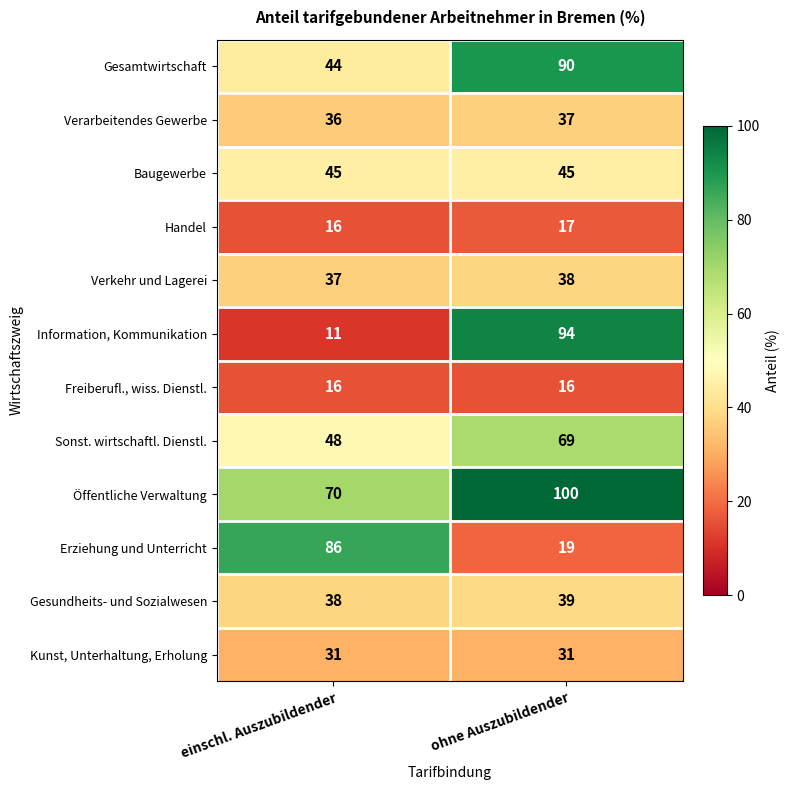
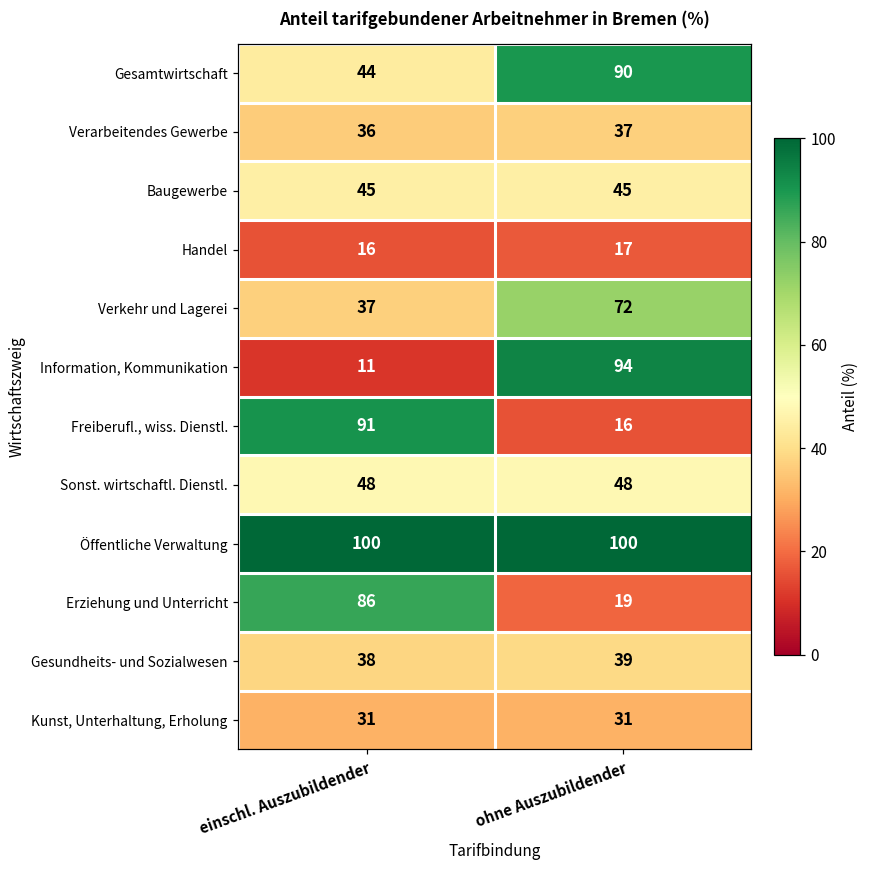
Verkehr und Lagerei, ohne Auszubildender: 38 -> 72
Freiberufl., wiss. Dienstl., einschl. Auszubildender: 16 -> 91
Sonst. wirtschaftl. Dienstl., ohne Auszubildender: 69 -> 48
Öffentliche Verwaltung, einschl. Auszubildender: 70 -> 100
